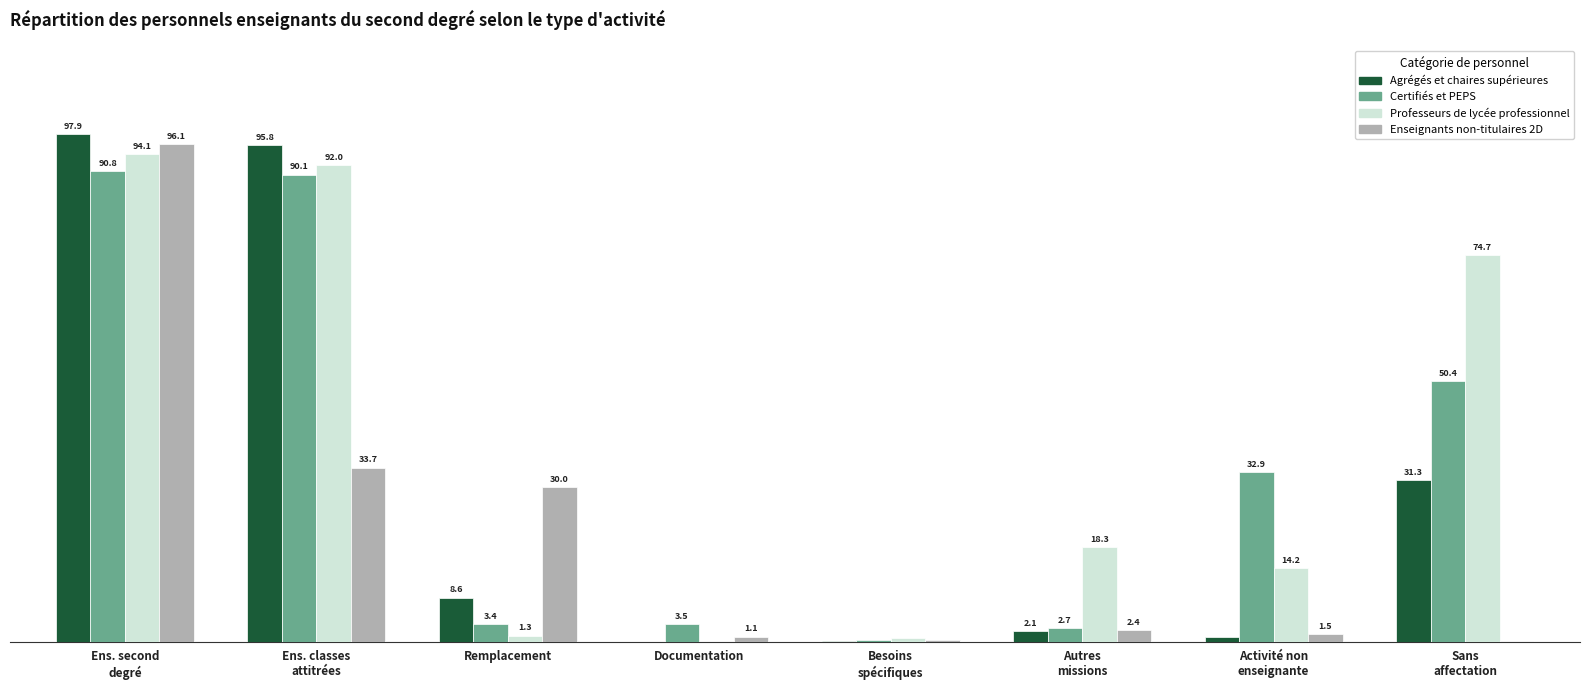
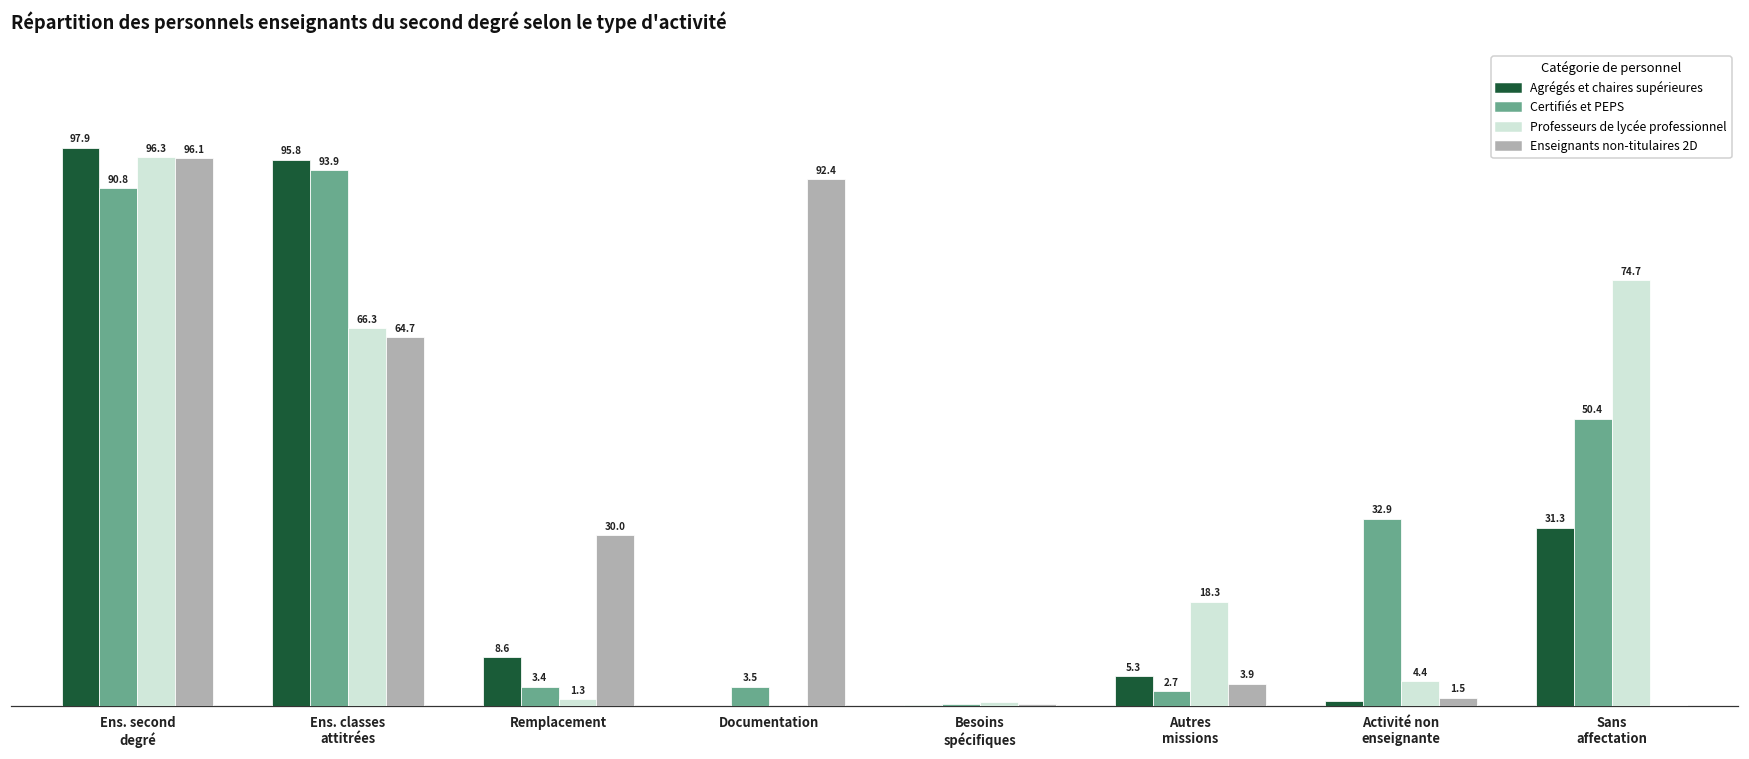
Professeurs de lycée professionnel, Ens. second degré: 94.1 -> 96.3
Certifiés et PEPS, Ens. classes attitrées: 90.1 -> 93.9
Professeurs de lycée professionnel, Ens. classes attitrées: 92.0 -> 66.3
Enseignants non-titulaires 2D, Ens. classes attitrées: 33.7 -> 64.7
Enseignants non-titulaires 2D, Documentation: 1.1 -> 92.4
Agrégés et chaires supérieures, Autres missions: 2.1 -> 5.3
Enseignants non-titulaires 2D, Autres missions: 2.4 -> 3.9
Professeurs de lycée professionnel, Activité non enseignante: 14.2 -> 4.4
